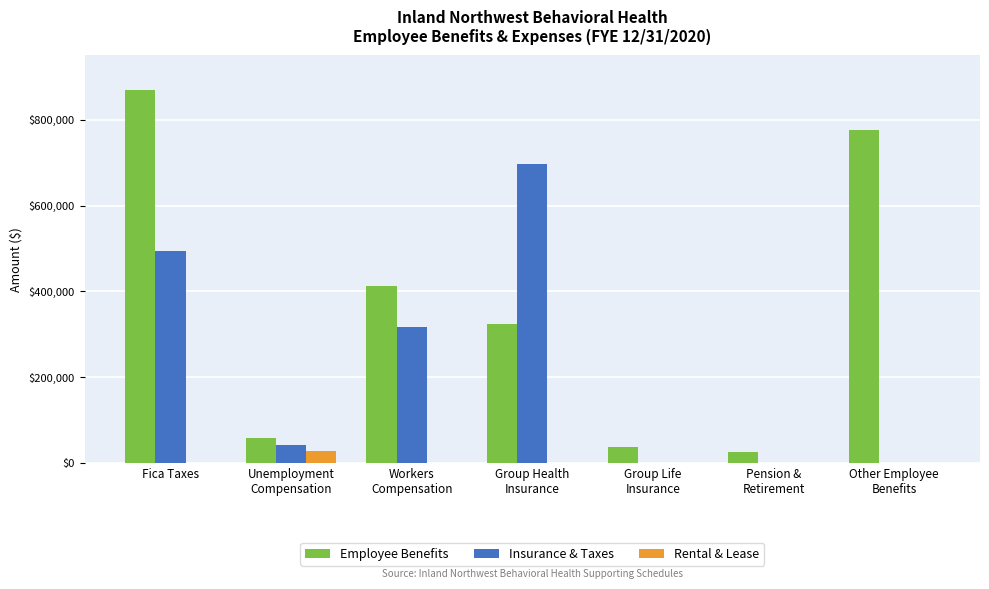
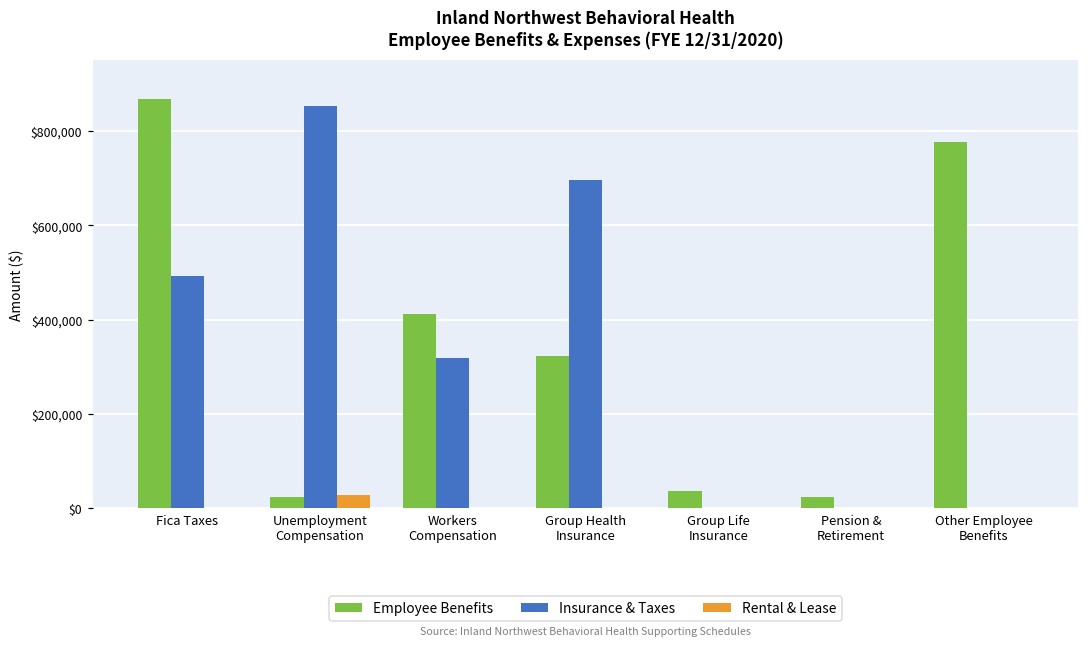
Employee Benefits, Unemployment Compensation: $60,000 -> $20,000
Insurance & Taxes, Unemployment Compensation: $40,000 -> $850,000
